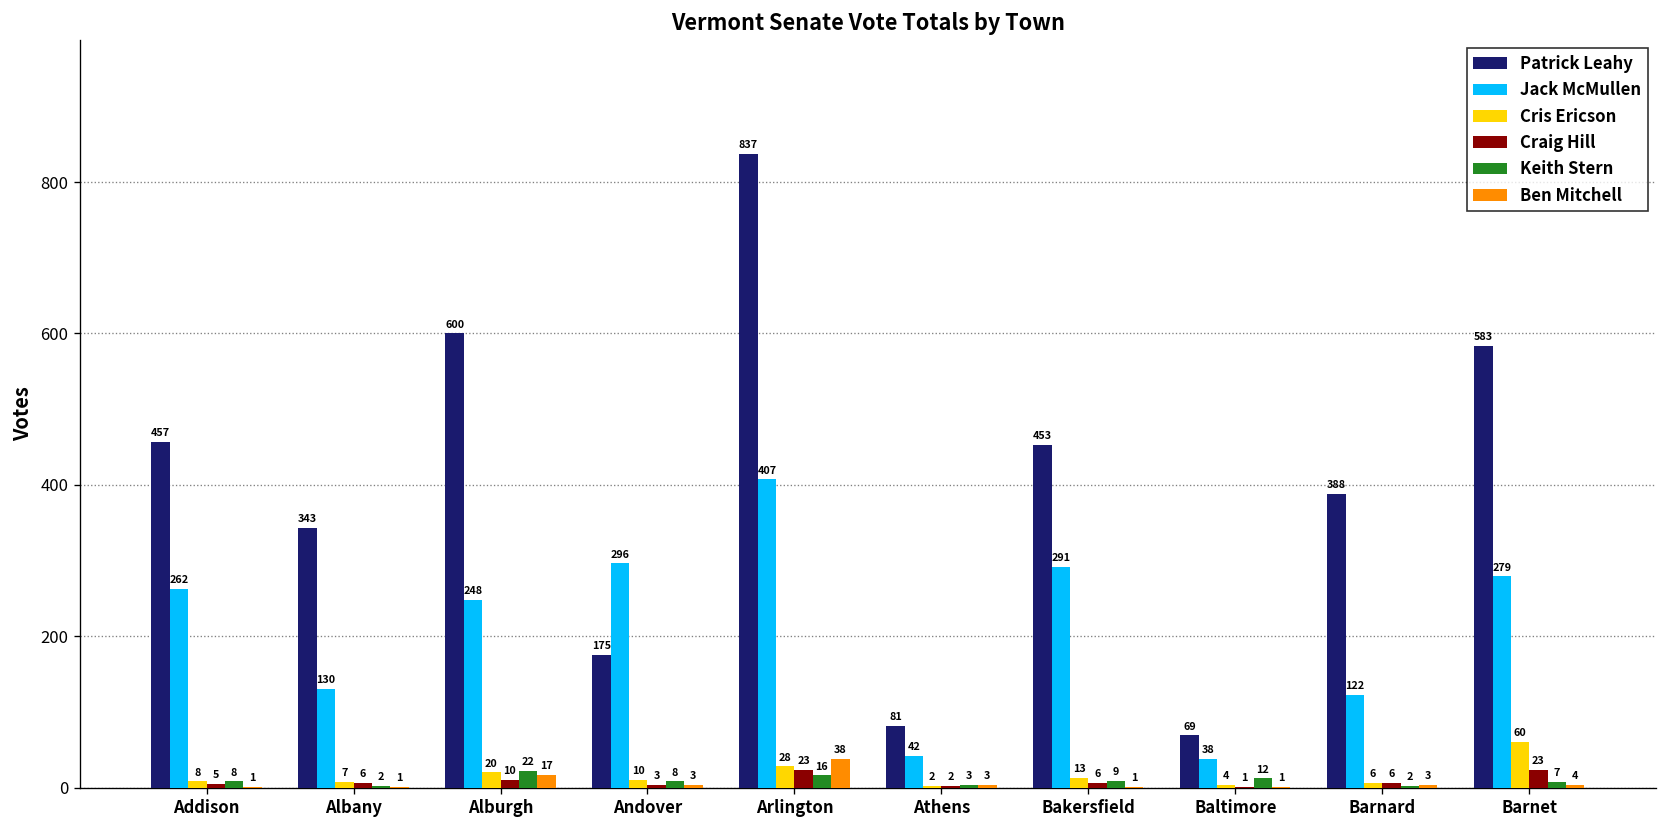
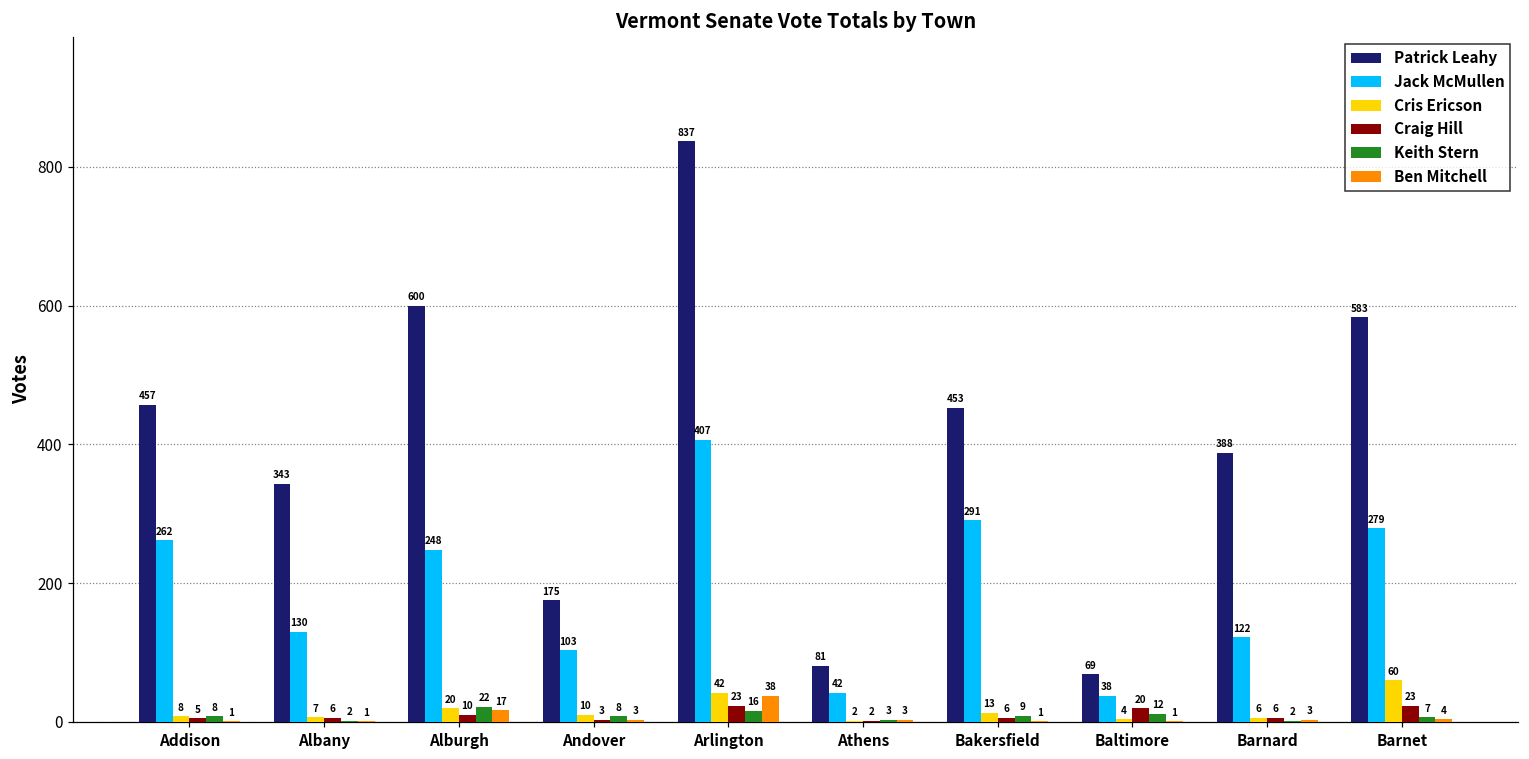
Jack McMullen, Andover: 296 -> 103
Cris Ericson, Arlington: 28 -> 42
Craig Hill, Baltimore: 1 -> 20
